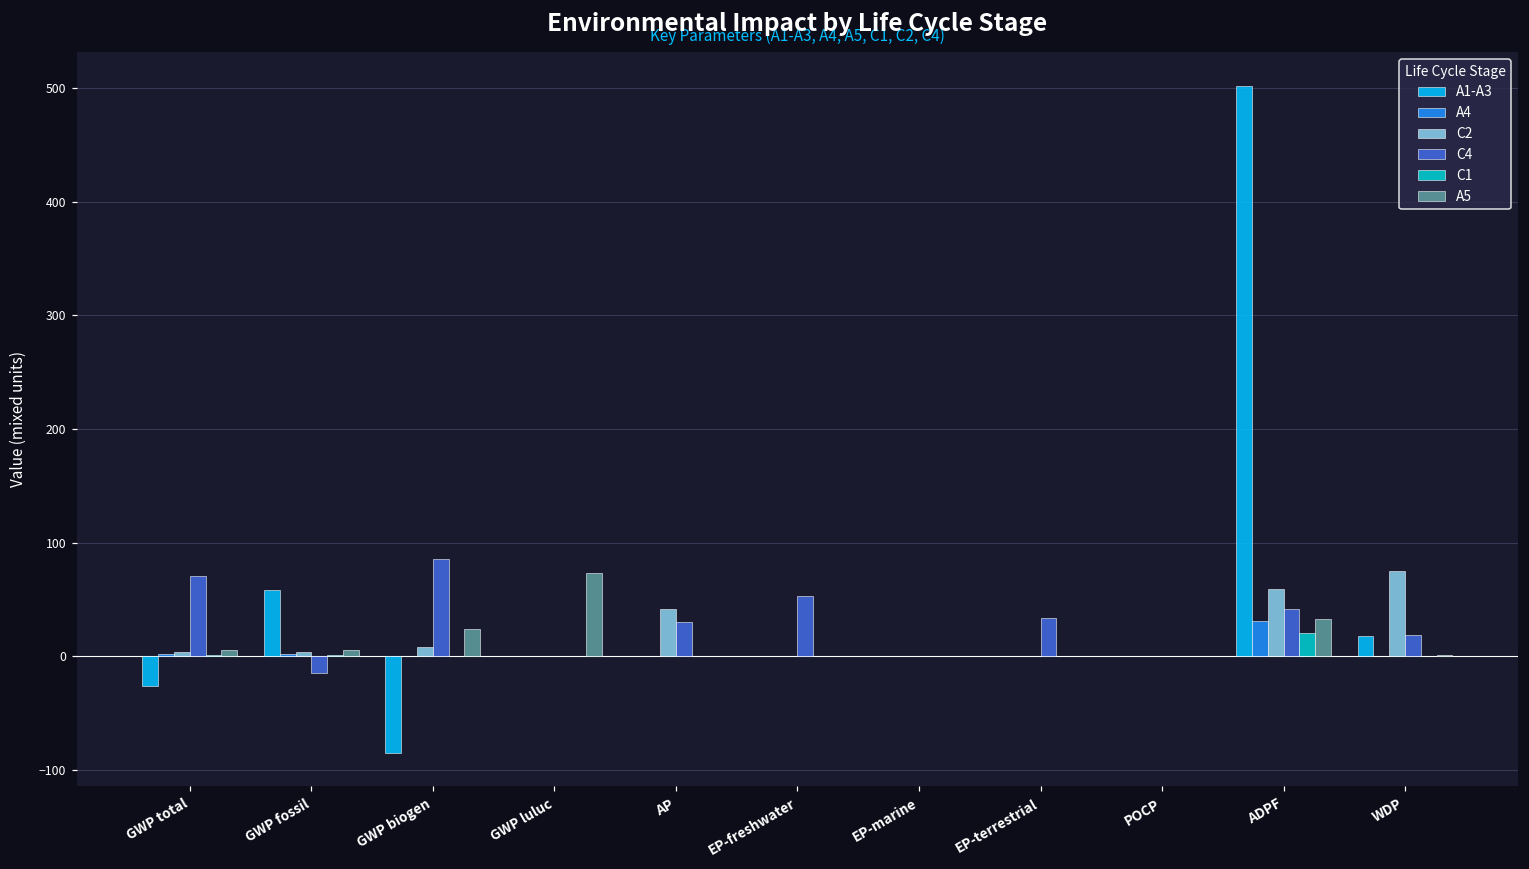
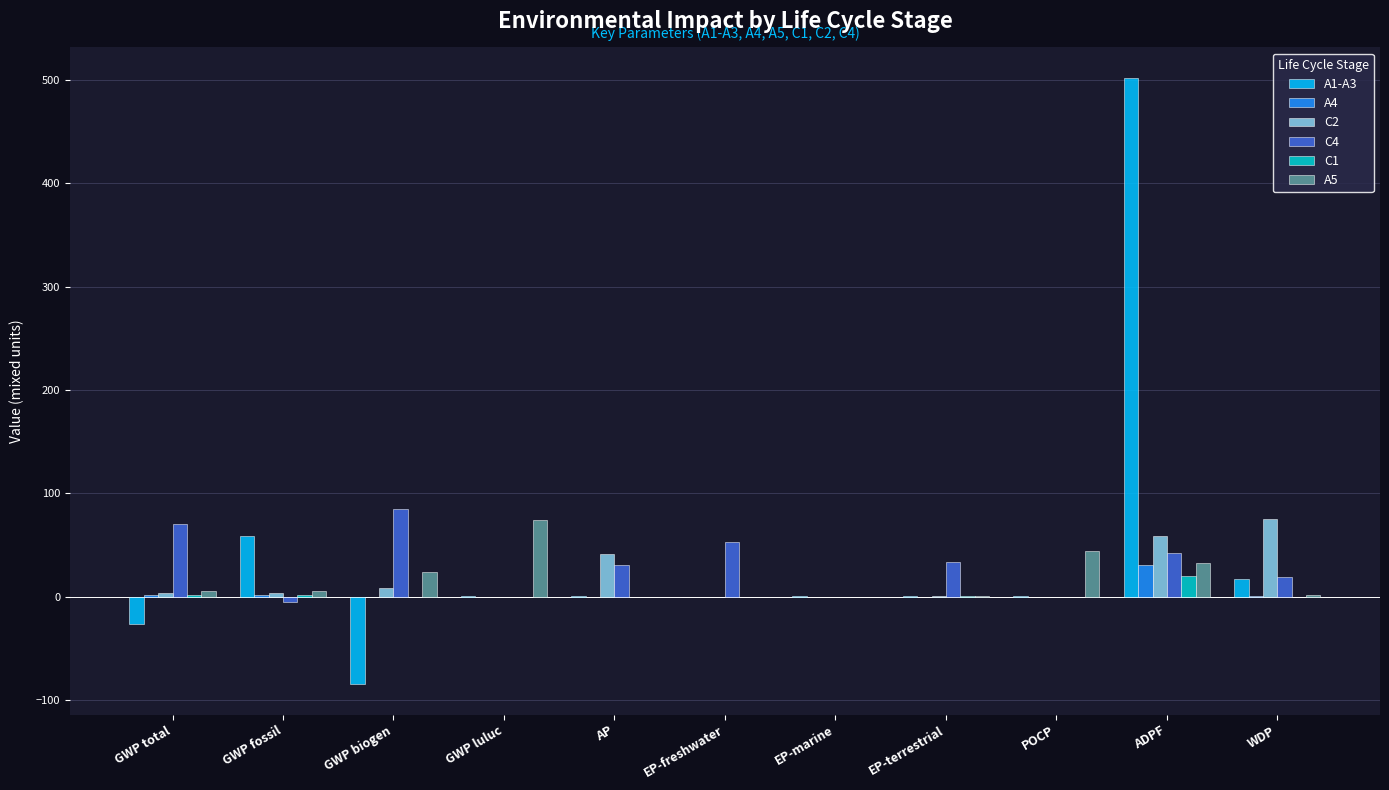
C4, GWP fossil: -14 -> -5
A5, POCP: 0 -> 44
